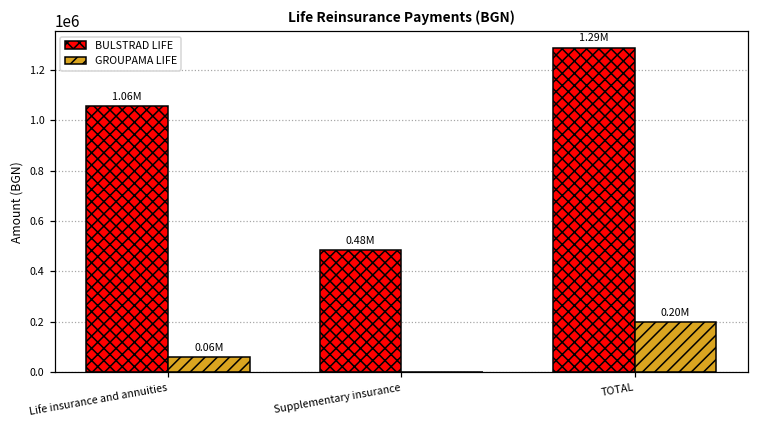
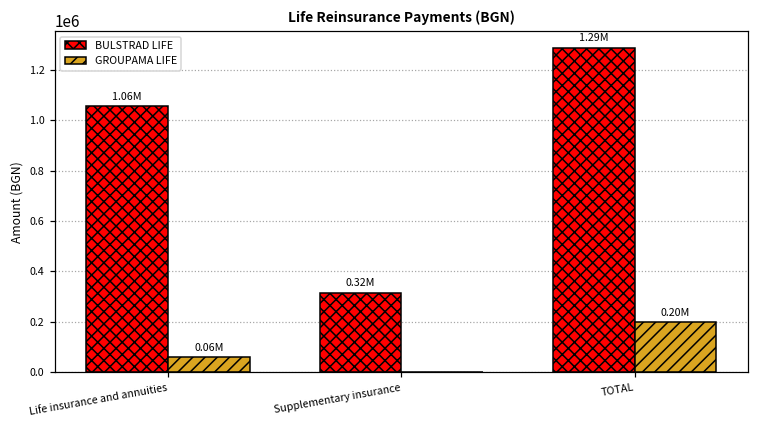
BULSTRAD LIFE, Supplementary insurance: 0.48M -> 0.32M
